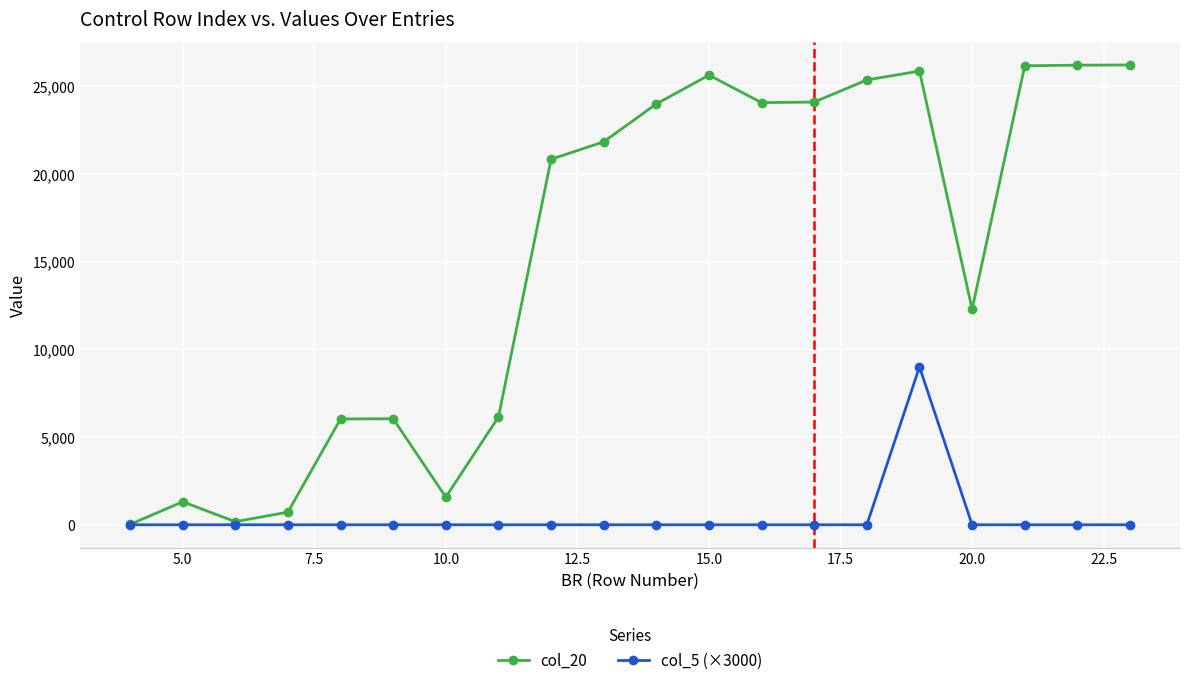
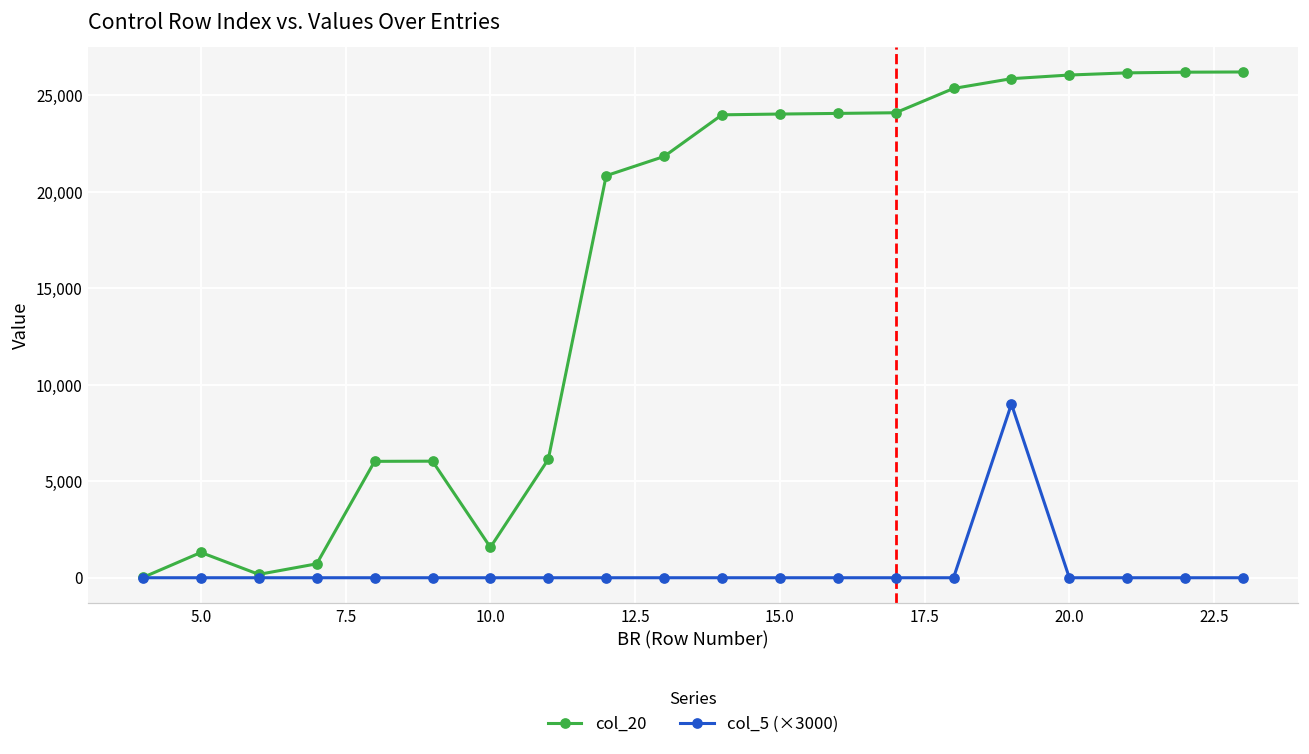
col_20, 15.0: 25,600 -> 24,000
col_20, 20.0: 12,300 -> 26,000
